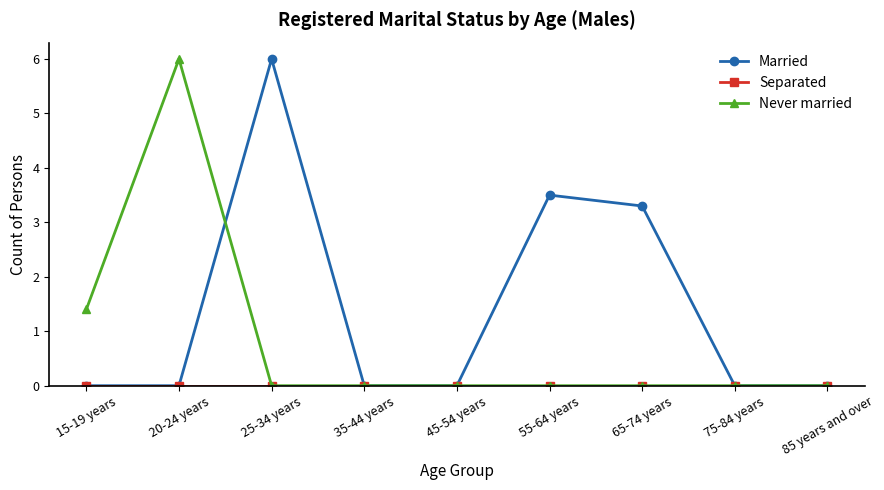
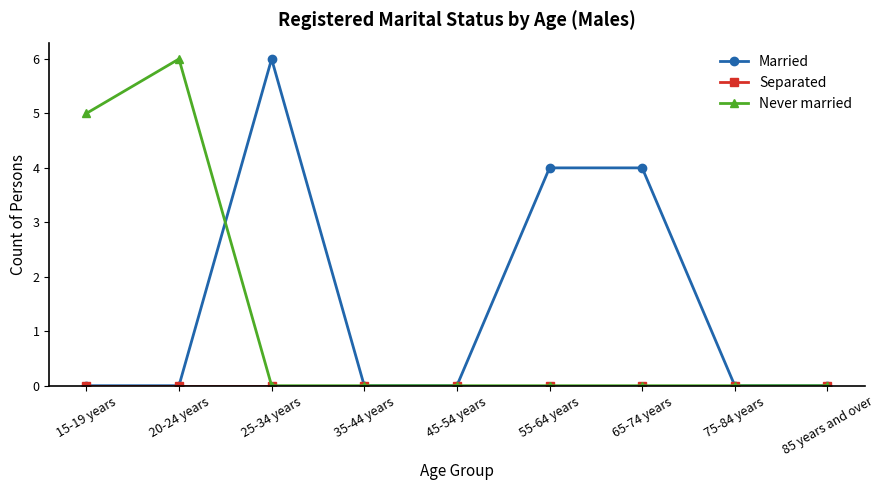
Never married, 15-19 years: 1.4 -> 5.0
Married, 55-64 years: 3.5 -> 4.0
Married, 65-74 years: 3.3 -> 4.0
